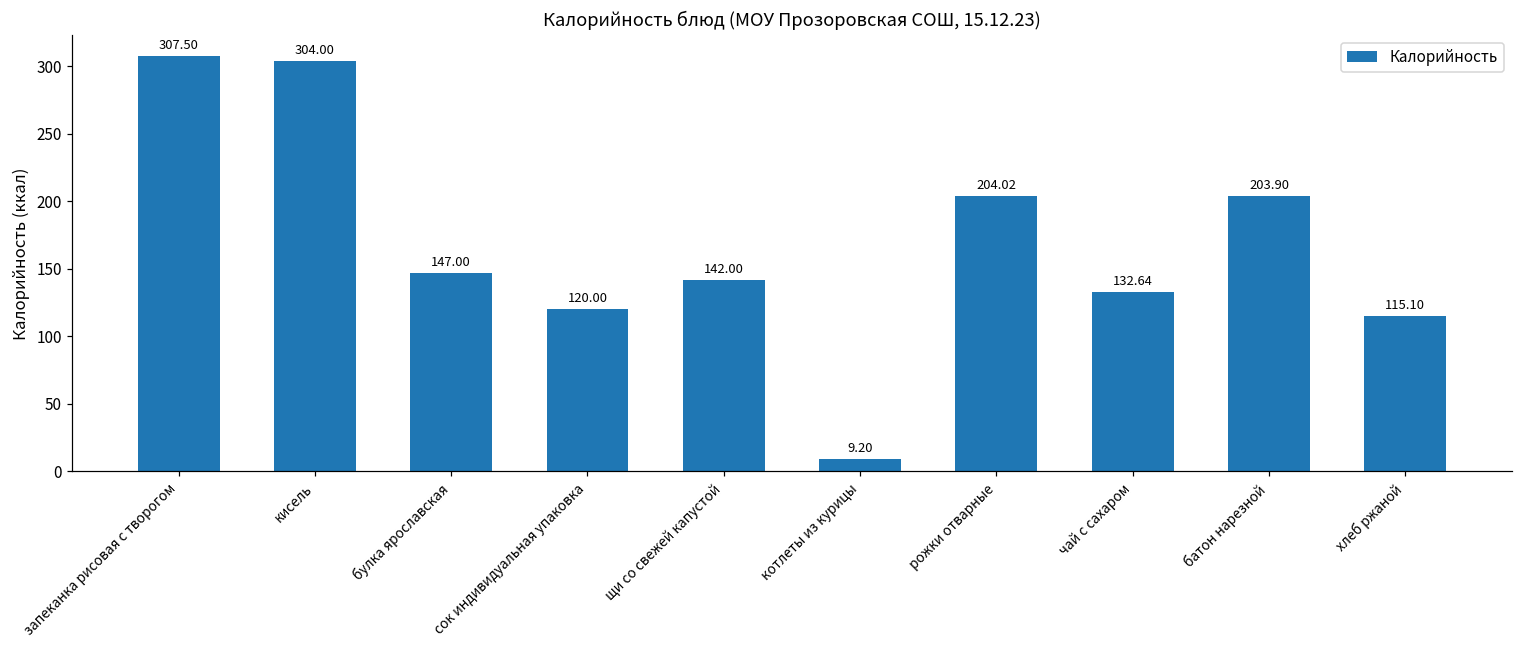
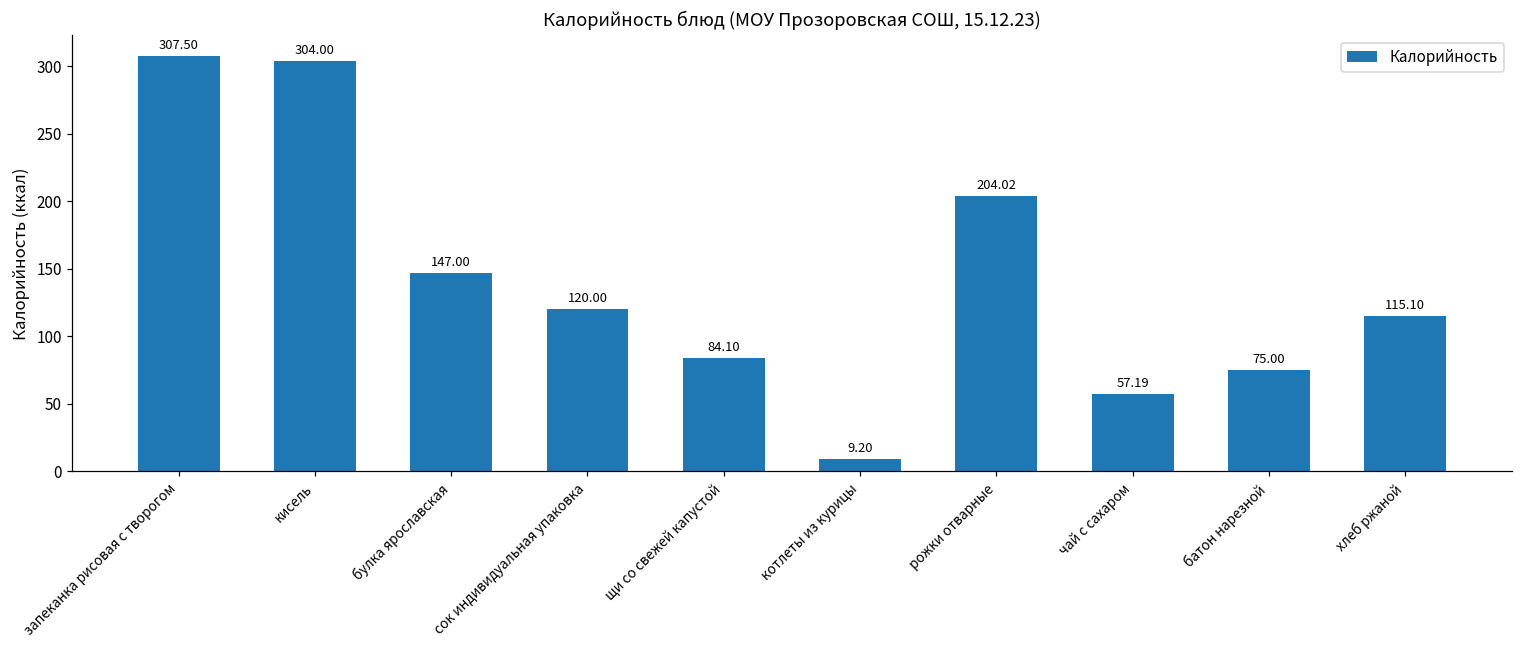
щи со свежей капустой: 142.00 -> 84.10
чай с сахаром: 132.64 -> 57.19
батон нарезной: 203.90 -> 75.00
